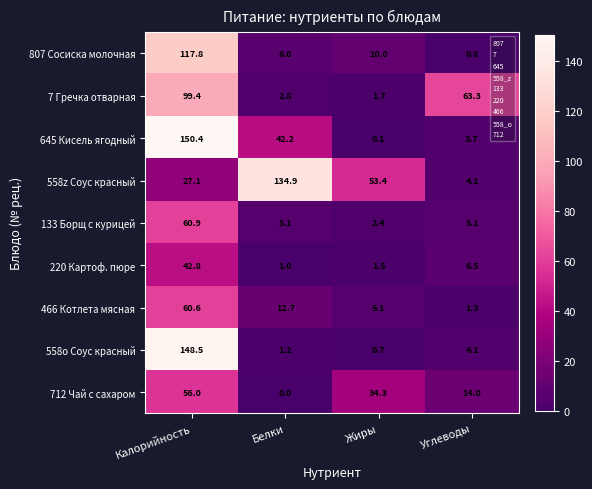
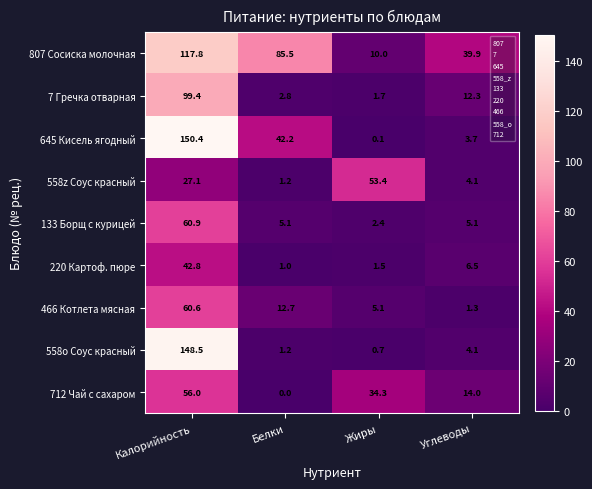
807 Сосиска молочная, Белки: 6.0 -> 85.5
807 Сосиска молочная, Углеводы: 0.8 -> 39.9
7 Гречка отварная, Углеводы: 63.3 -> 12.3
558z Соус красный, Белки: 134.9 -> 1.2
